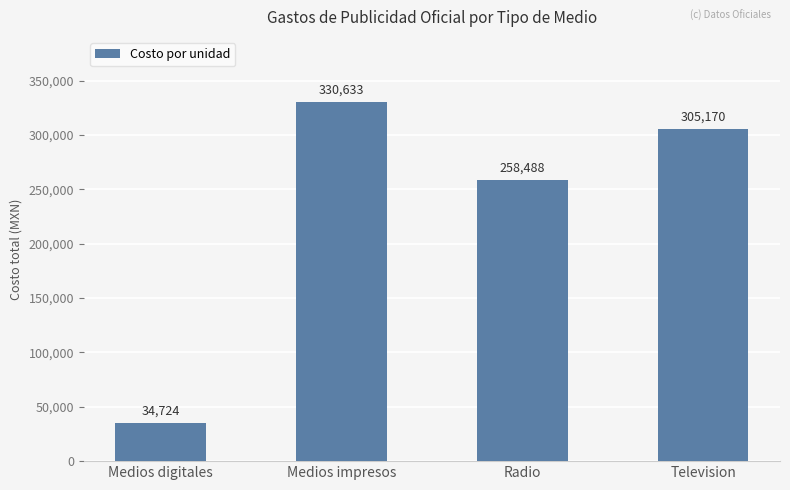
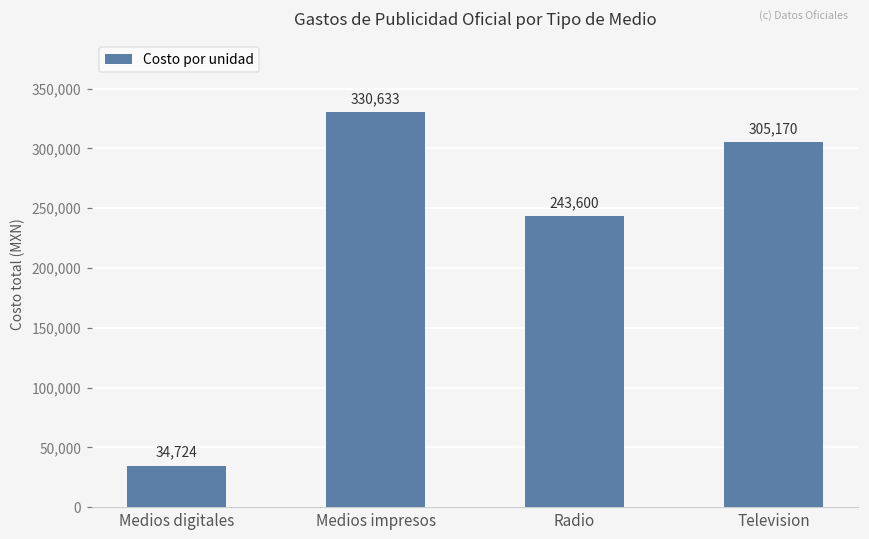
Radio: 258,488 -> 243,600
